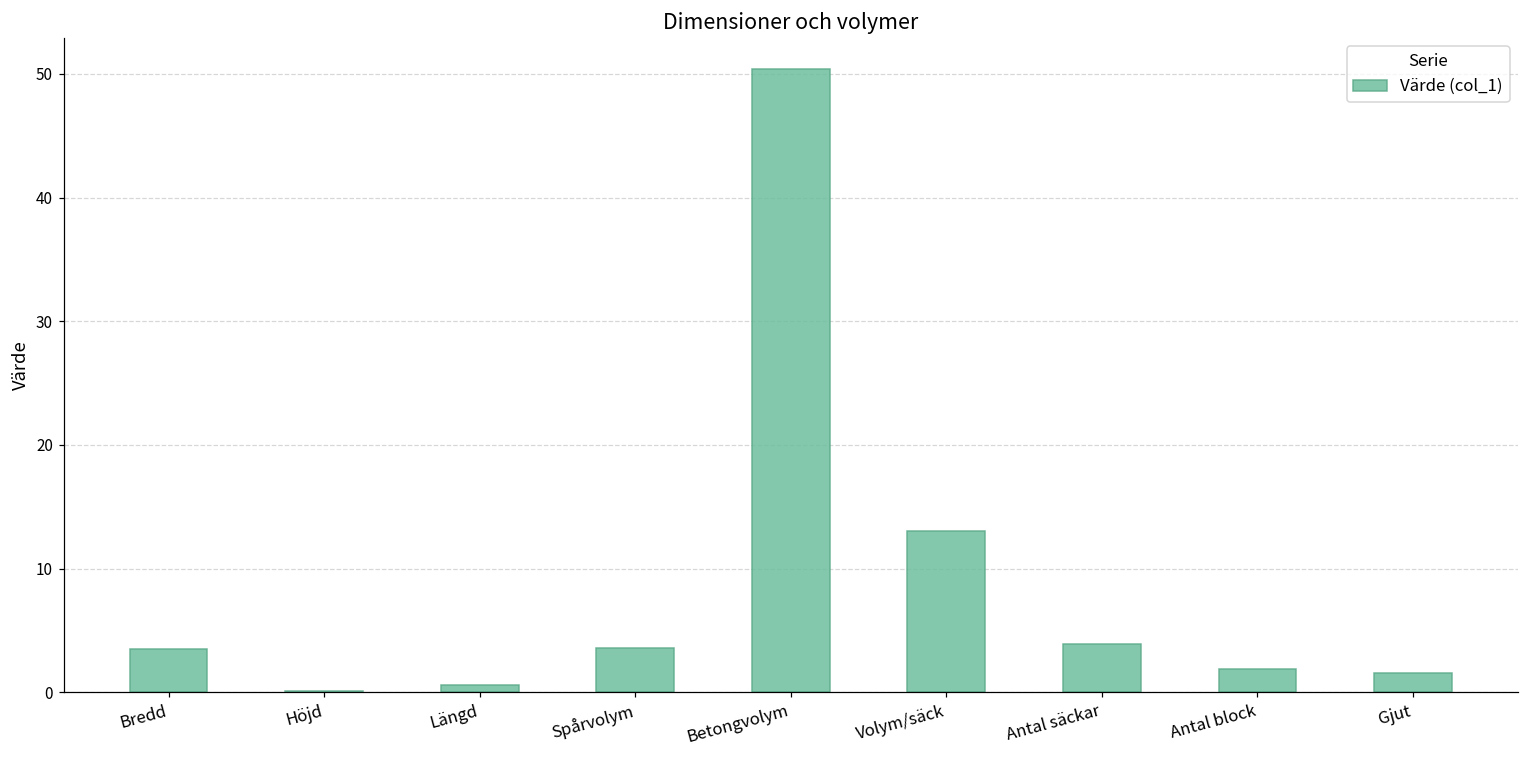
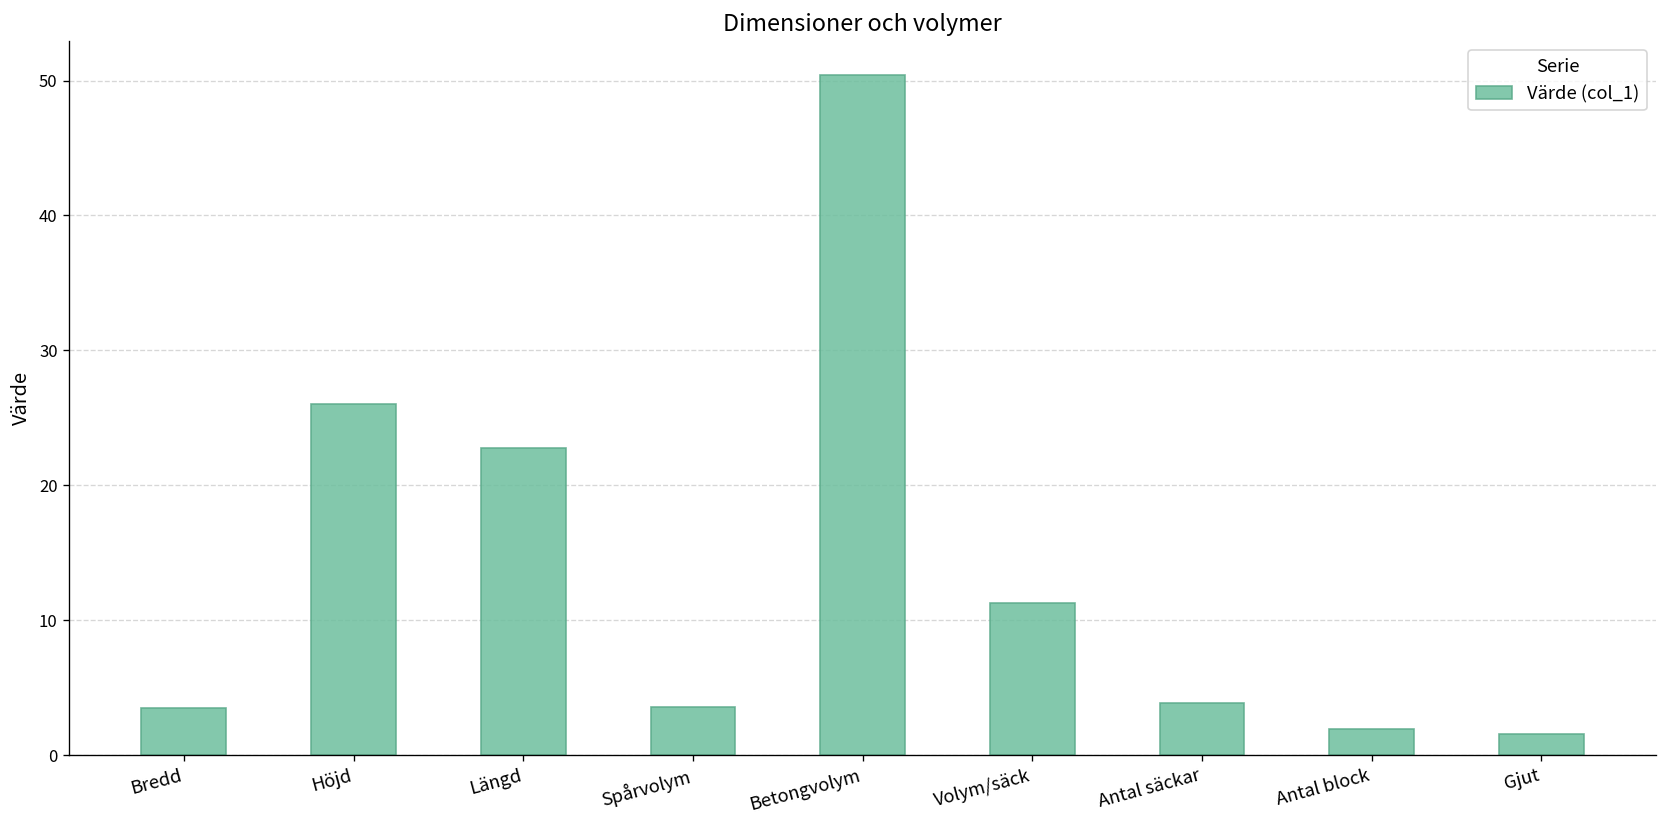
Höjd: 0.1 -> 26.0
Längd: 0.6 -> 22.8
Volym/säck: 13.0 -> 11.3
